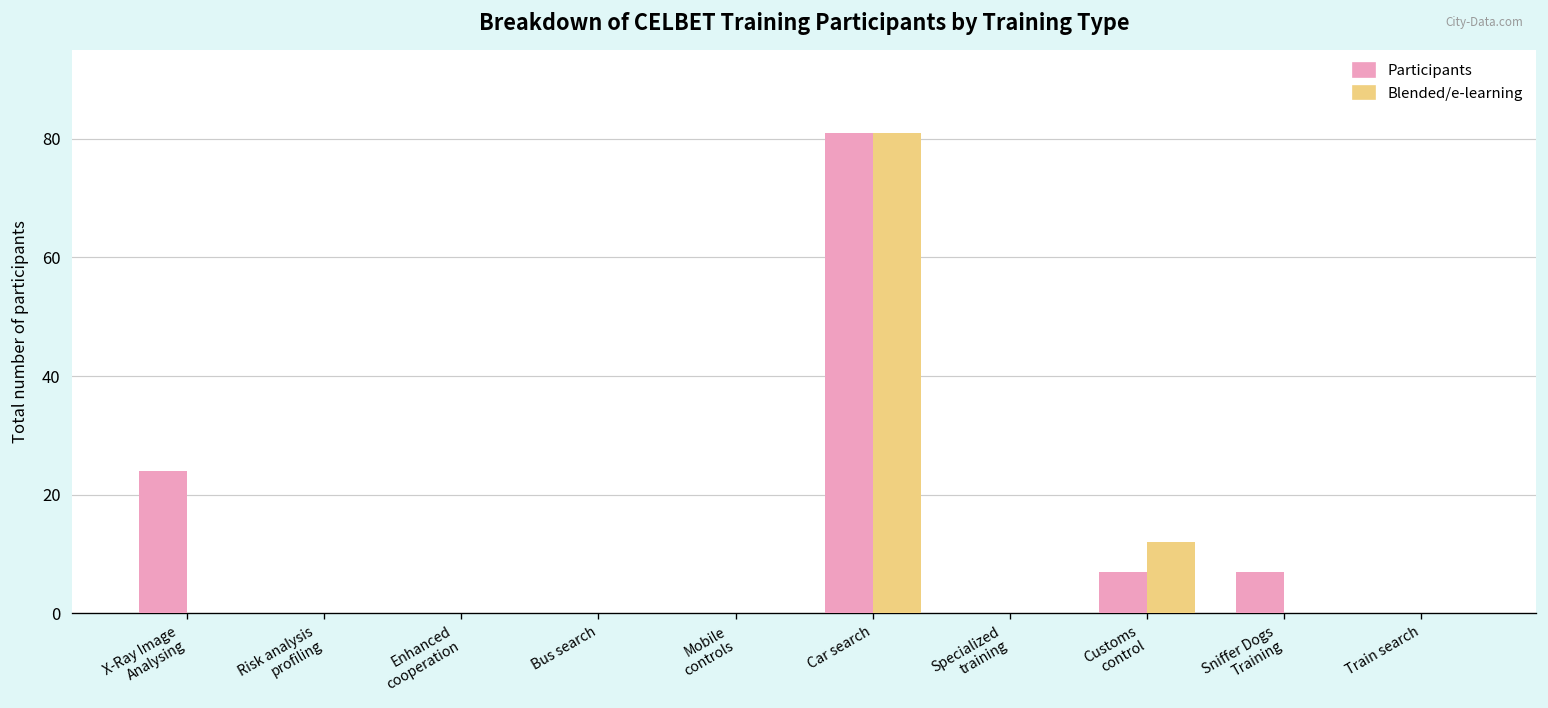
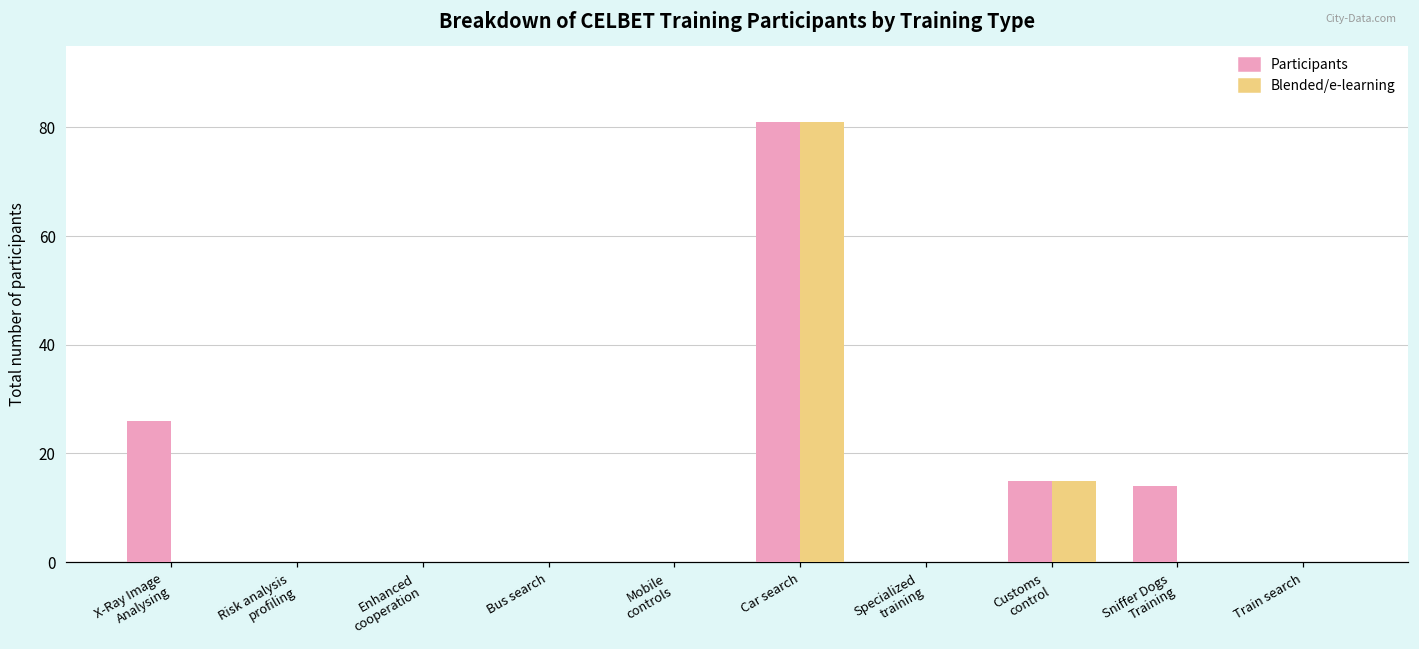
Participants, X-Ray Image Analysing: 24 -> 26
Participants, Customs control: 7 -> 15
Blended/e-learning, Customs control: 12 -> 15
Participants, Sniffer Dogs Training: 7 -> 14
